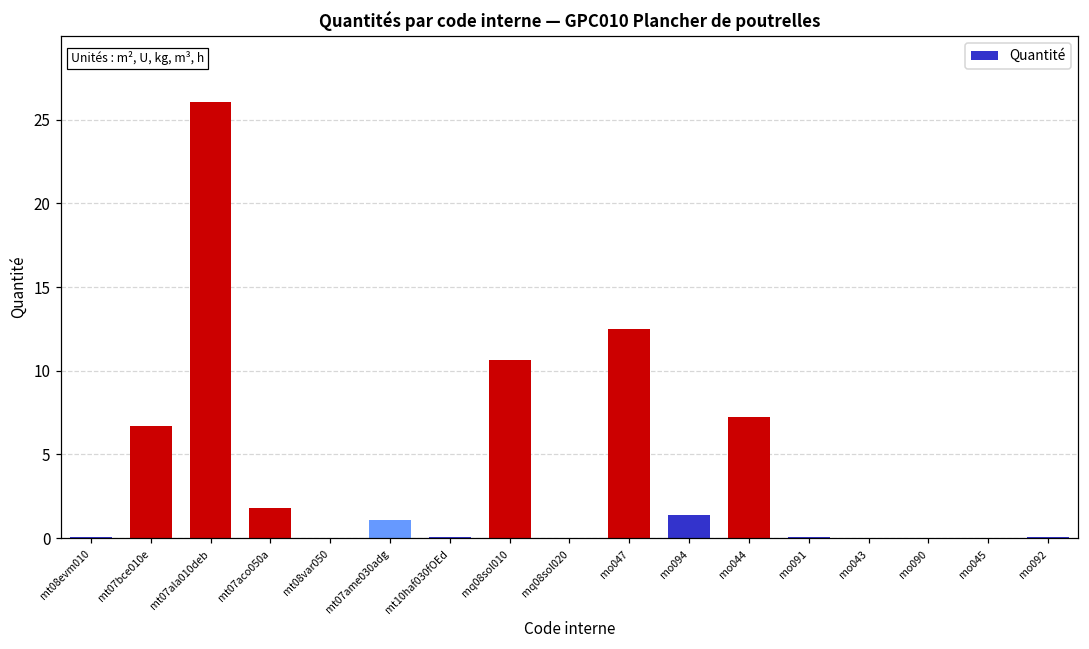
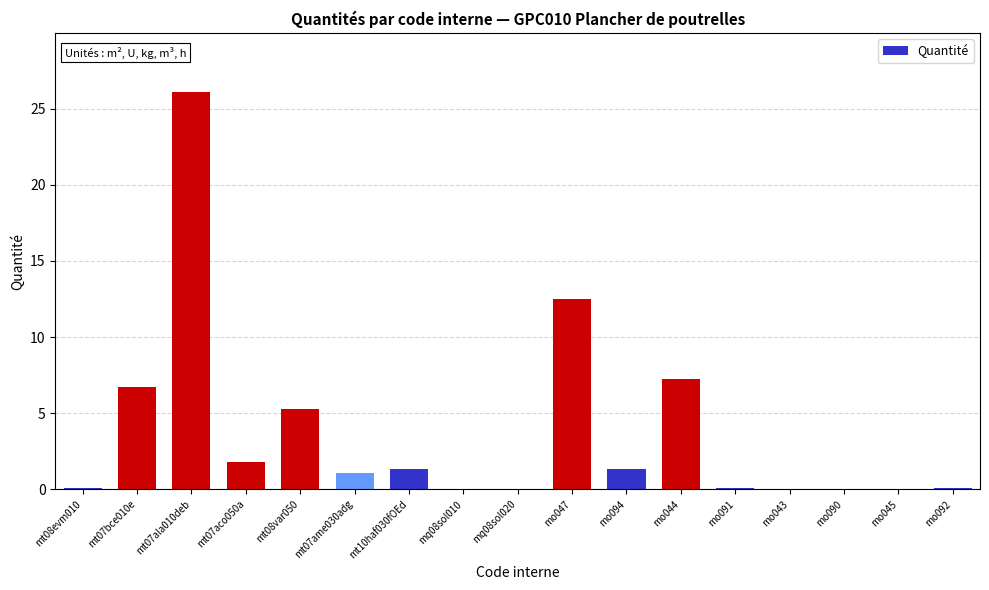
mt08var050: 0.0 -> 5.3
mt10haf030fOEd: 0.1 -> 1.3
mq08sol010: 10.6 -> 0.0
